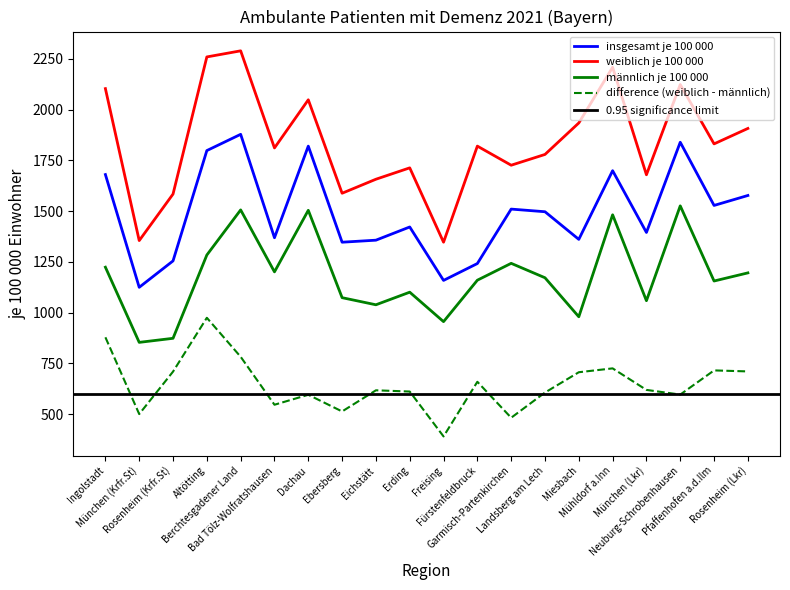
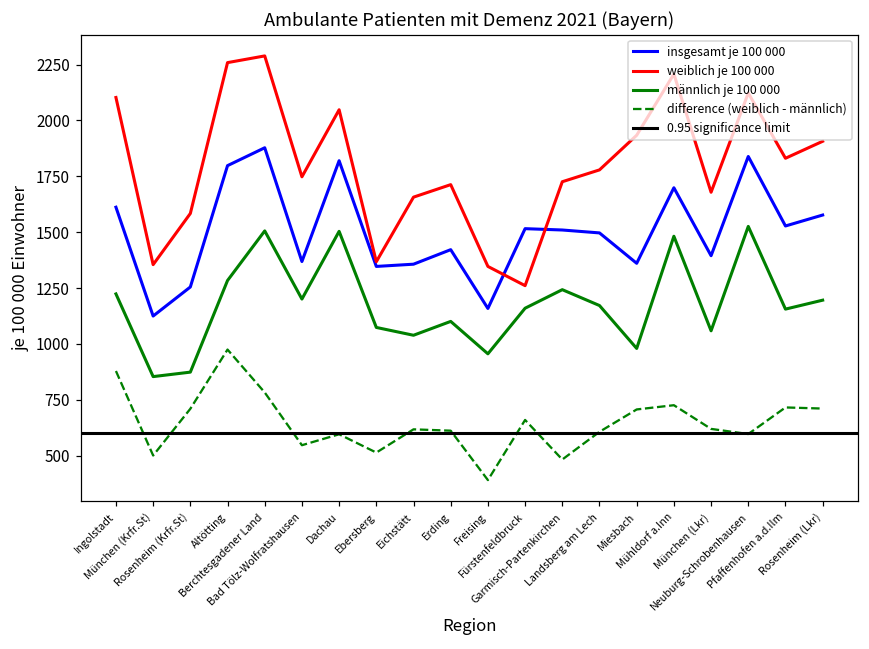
insgesamt je 100 000, Ingolstadt: 1680 -> 1610
weiblich je 100 000, Bad Tölz-Wolfratshausen: 1810 -> 1750
weiblich je 100 000, Ebersberg: 1590 -> 1370
insgesamt je 100 000, Fürstenfeldbruck: 1240 -> 1520
weiblich je 100 000, Fürstenfeldbruck: 1820 -> 1260
